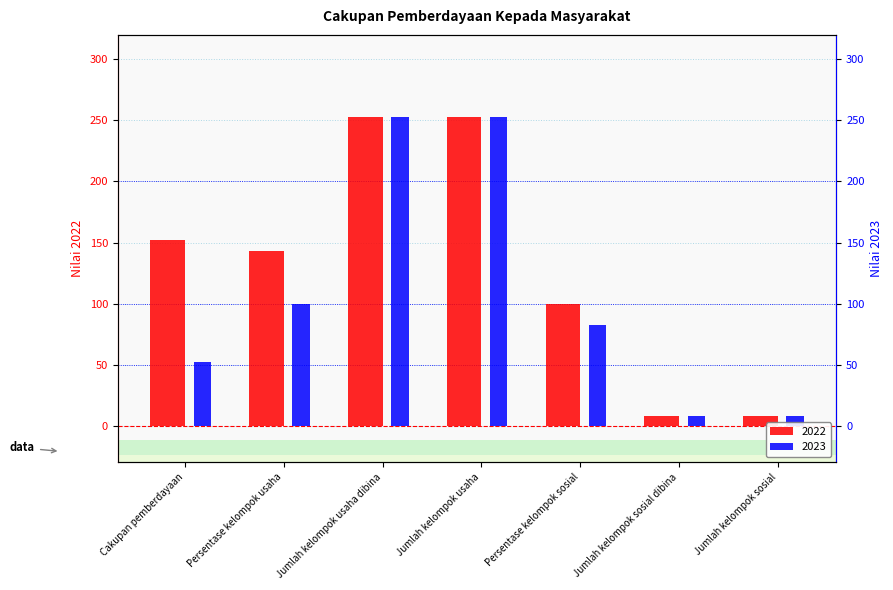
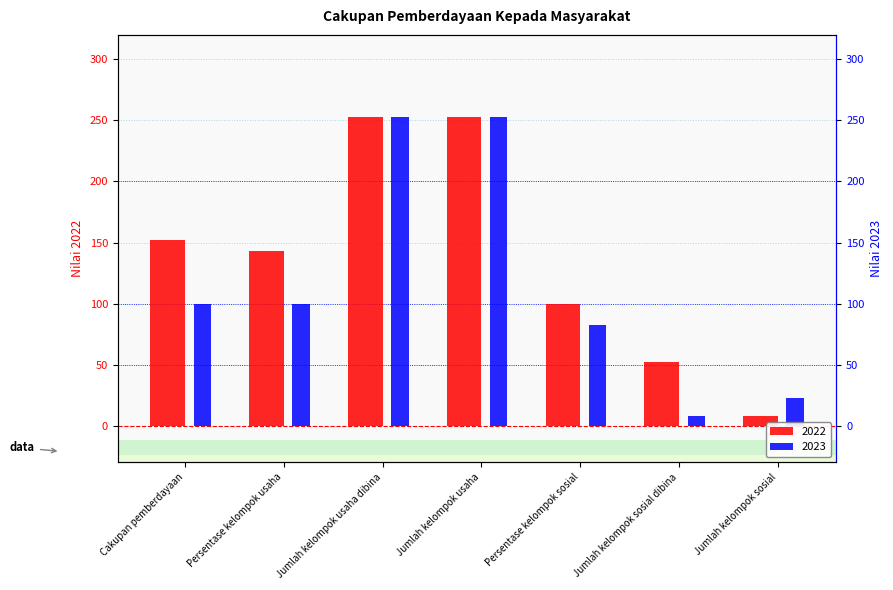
2023, Cakupan pemberdayaan: 52 -> 100
2022, Jumlah kelompok sosial dibina: 8 -> 53
2023, Jumlah kelompok sosial: 8 -> 22
